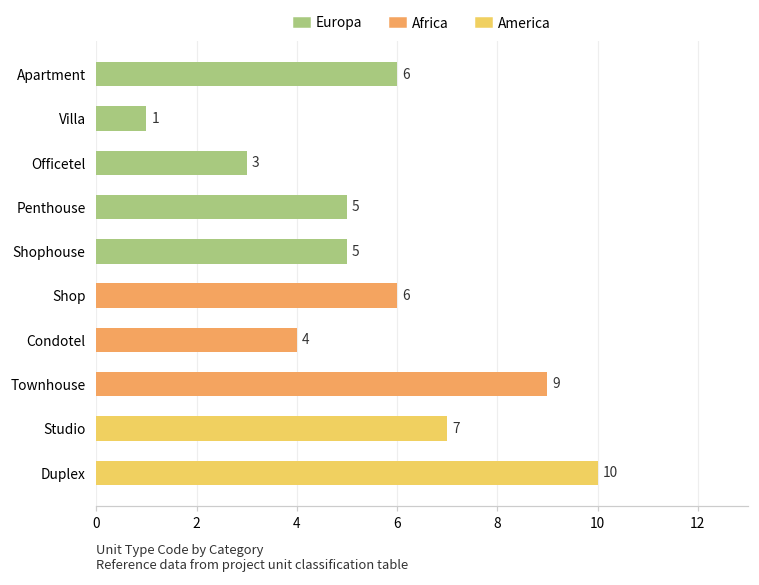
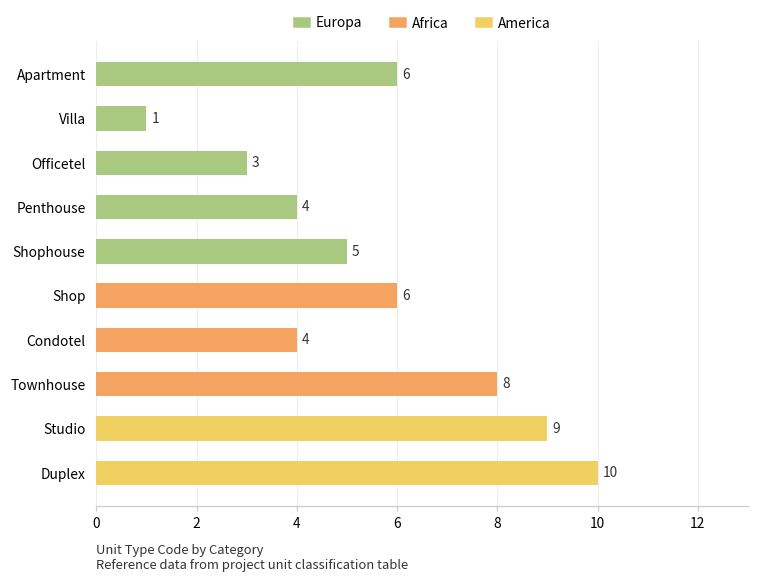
Penthouse: 5 -> 4
Townhouse: 9 -> 8
Studio: 7 -> 9
